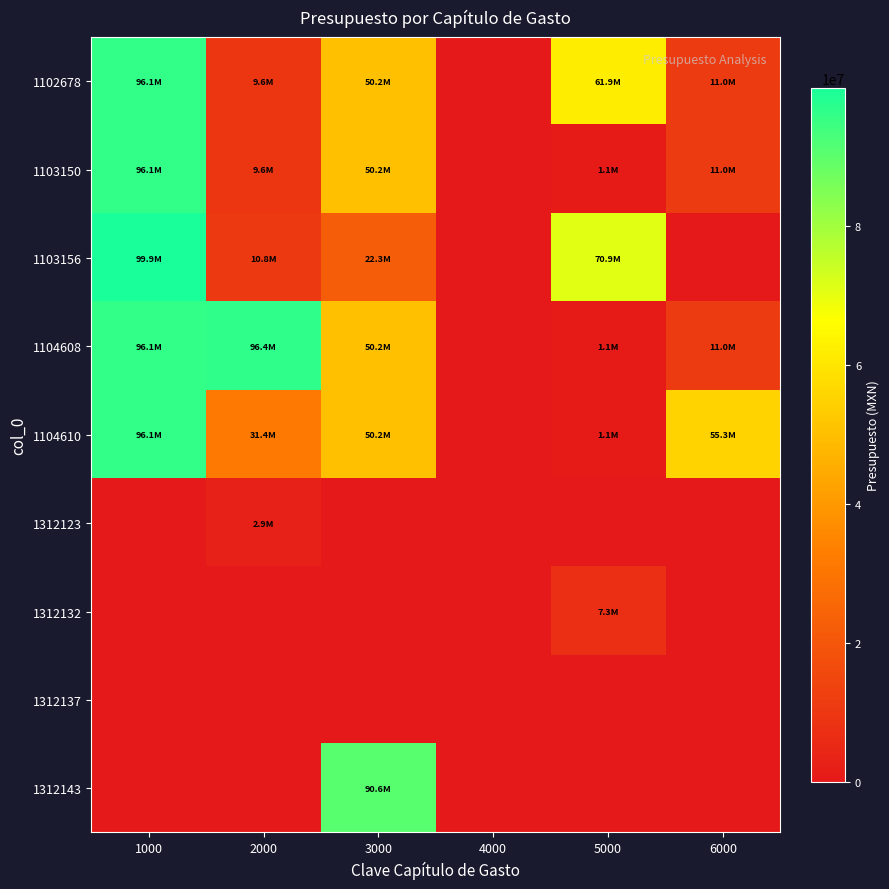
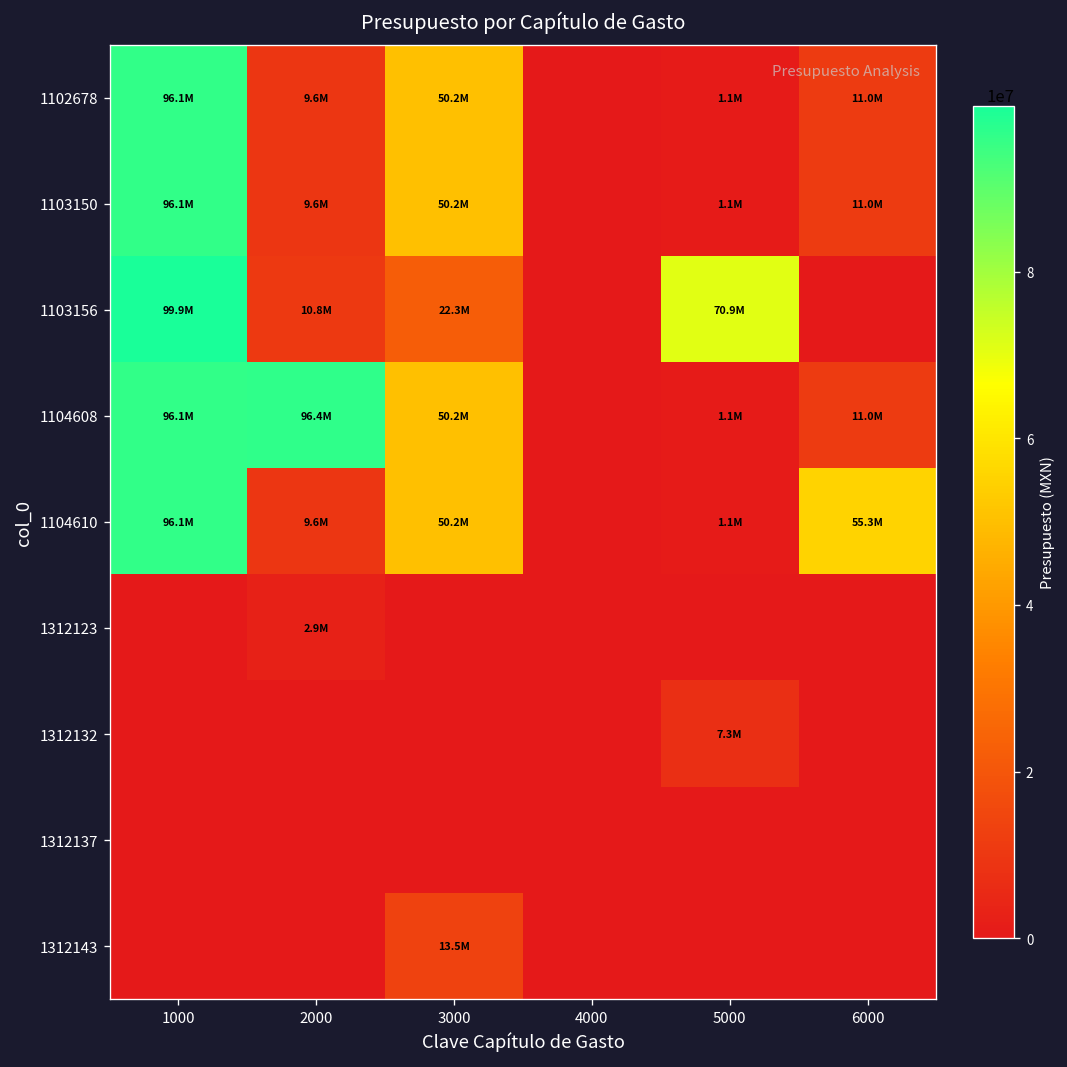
1102678, 5000: 61.9M -> 1.1M
1104610, 2000: 31.4M -> 9.6M
1312143, 3000: 90.6M -> 13.5M
